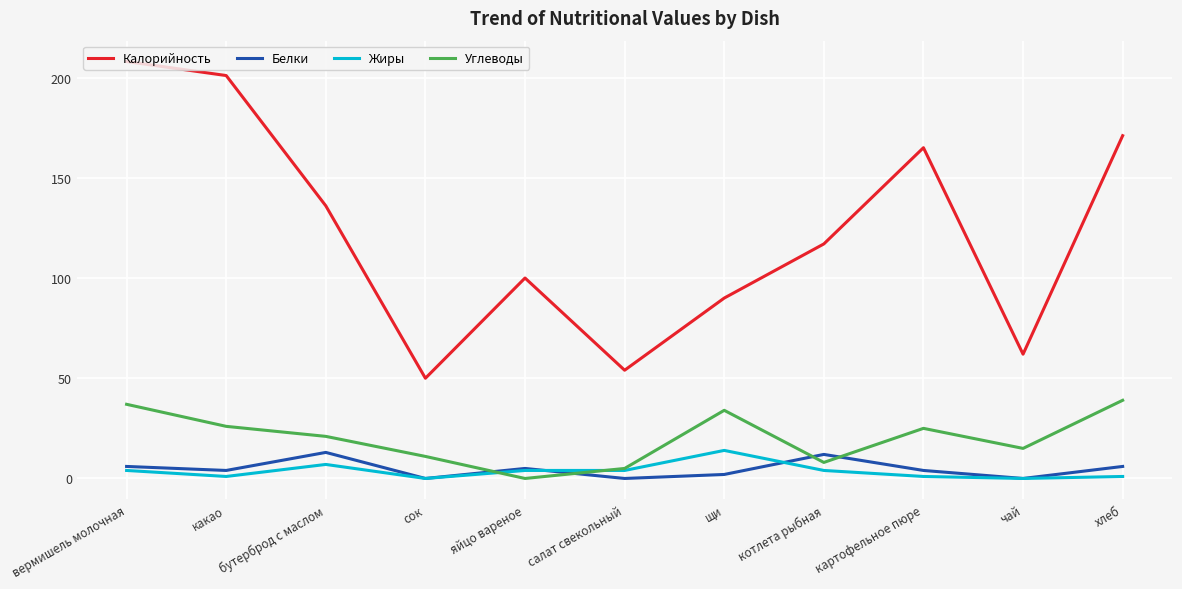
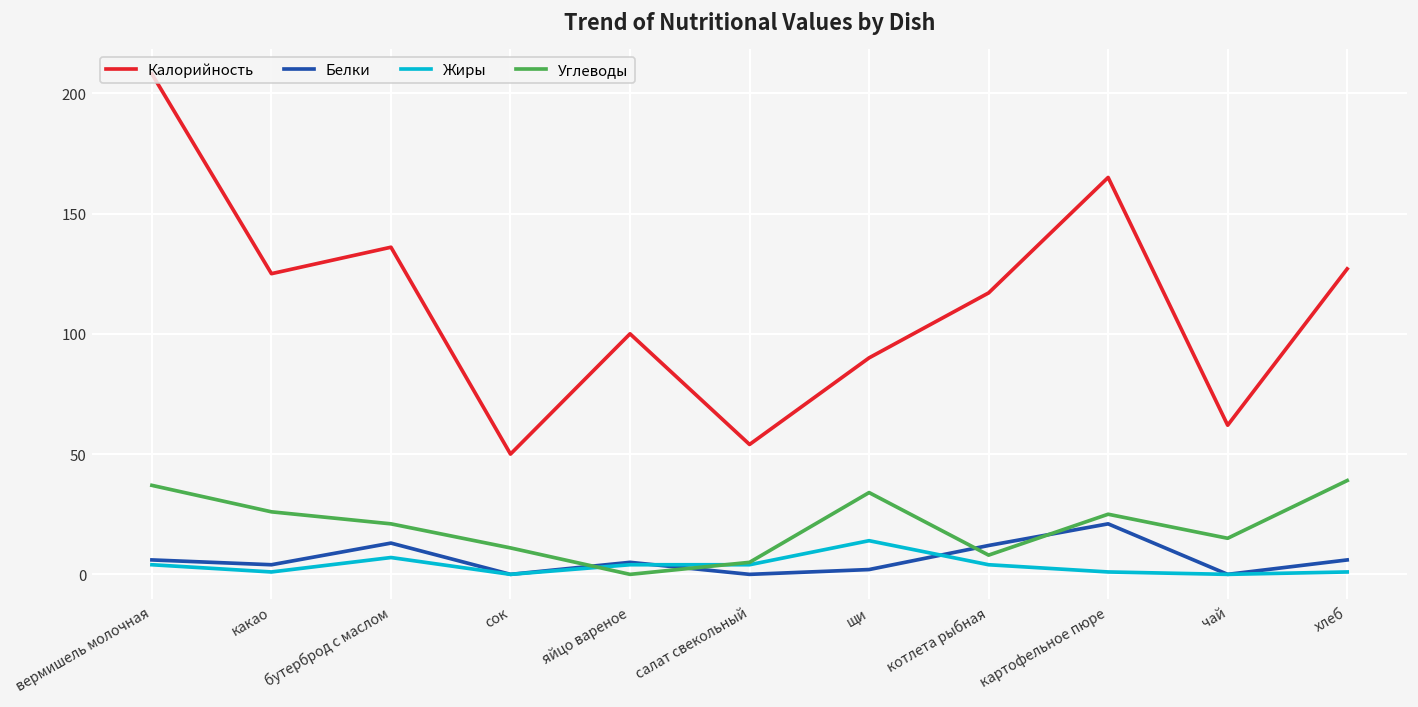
Калорийность, какао: 201 -> 125
Белки, картофельное пюре: 4 -> 21
Калорийность, хлеб: 171 -> 127
